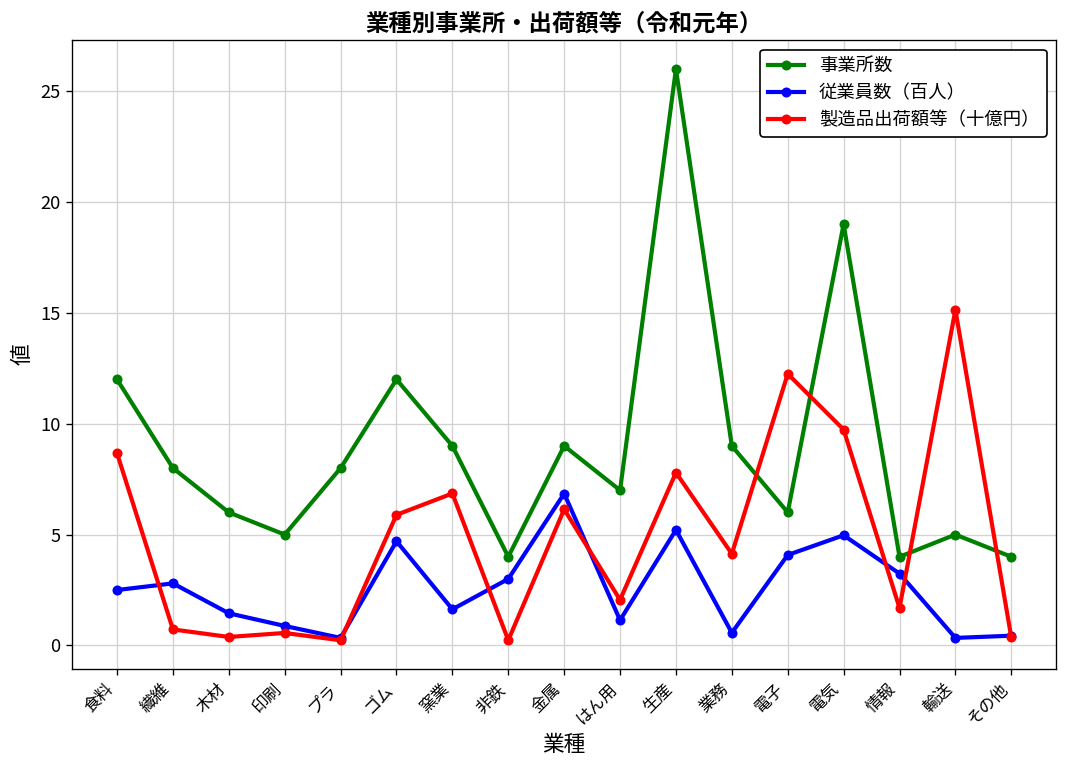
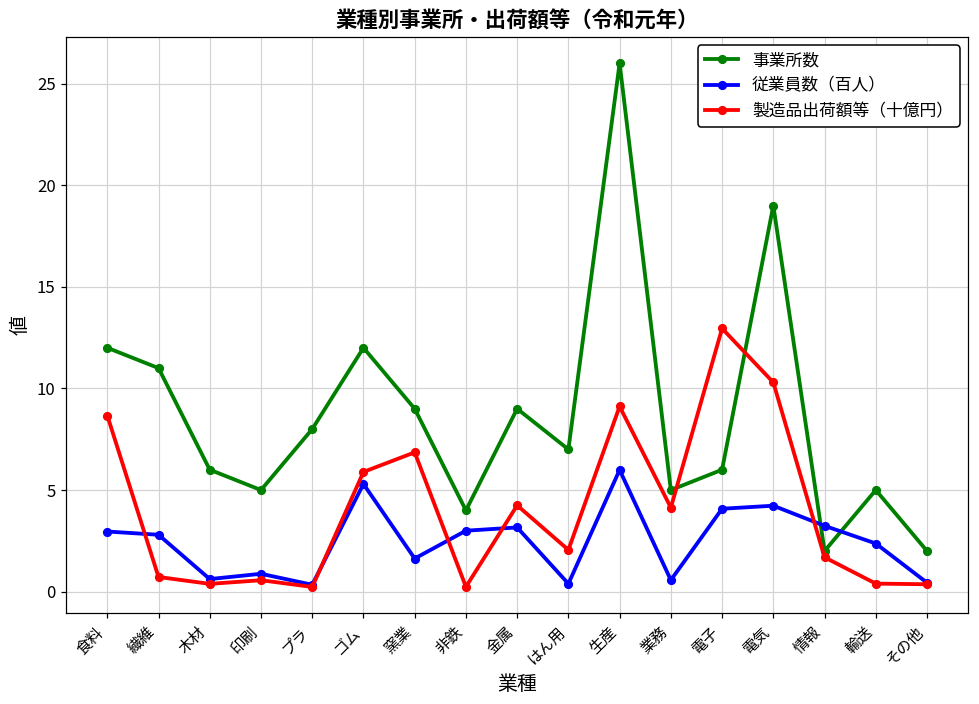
従業員数（百人）, 食料: 2.5 -> 3.0
事業所数, 繊維: 8 -> 11
従業員数（百人）, 木材: 1.5 -> 0.6
従業員数（百人）, ゴム: 4.7 -> 5.3
従業員数（百人）, 金属: 6.9 -> 3.2
製造品出荷額等（十億円）, 金属: 6.1 -> 4.2
従業員数（百人）, はん用: 1.1 -> 0.4
従業員数（百人）, 生産: 5.2 -> 6.0
製造品出荷額等（十億円）, 生産: 7.8 -> 9.1
事業所数, 業務: 9 -> 5
製造品出荷額等（十億円）, 電子: 12.3 -> 13.0
従業員数（百人）, 電気: 5.0 -> 4.2
製造品出荷額等（十億円）, 電気: 9.7 -> 10.3
事業所数, 情報: 4 -> 2
従業員数（百人）, 輸送: 0.3 -> 2.4
製造品出荷額等（十億円）, 輸送: 15.1 -> 0.4
事業所数, その他: 4 -> 2
